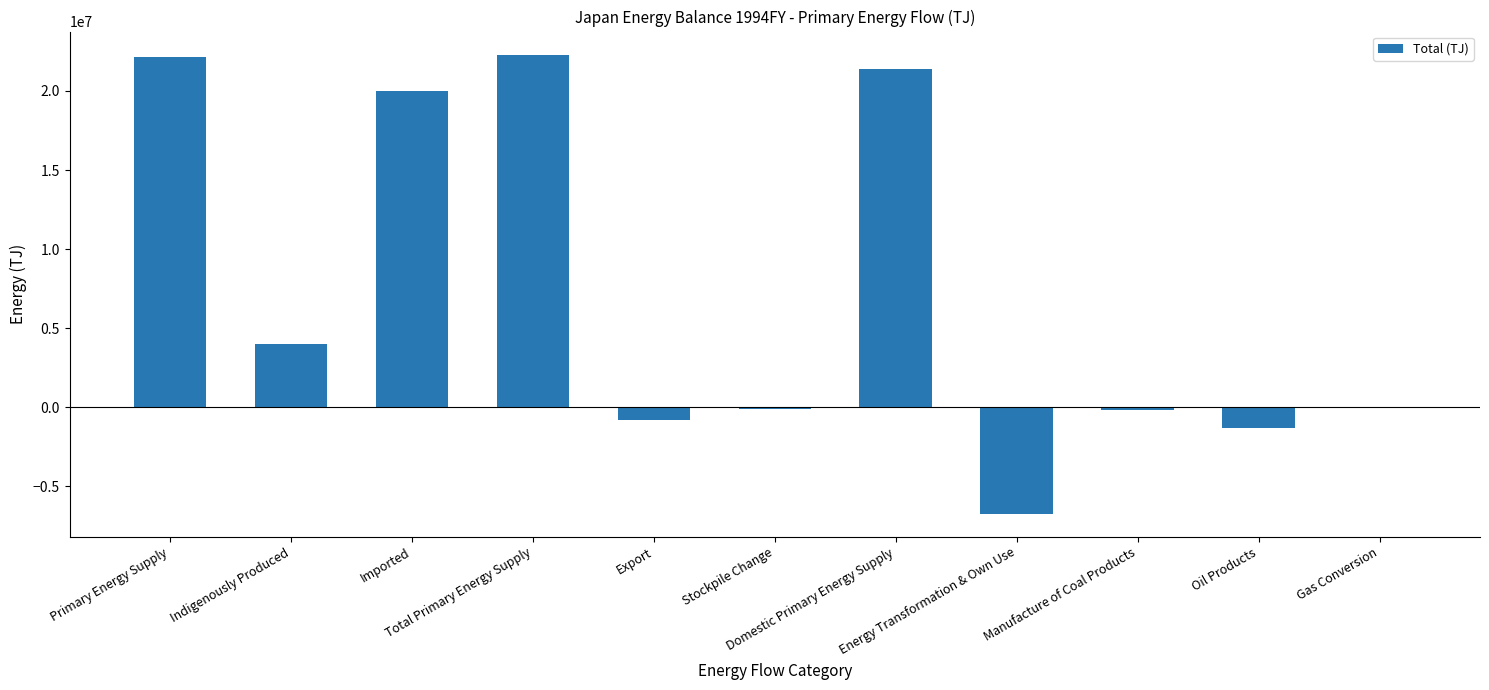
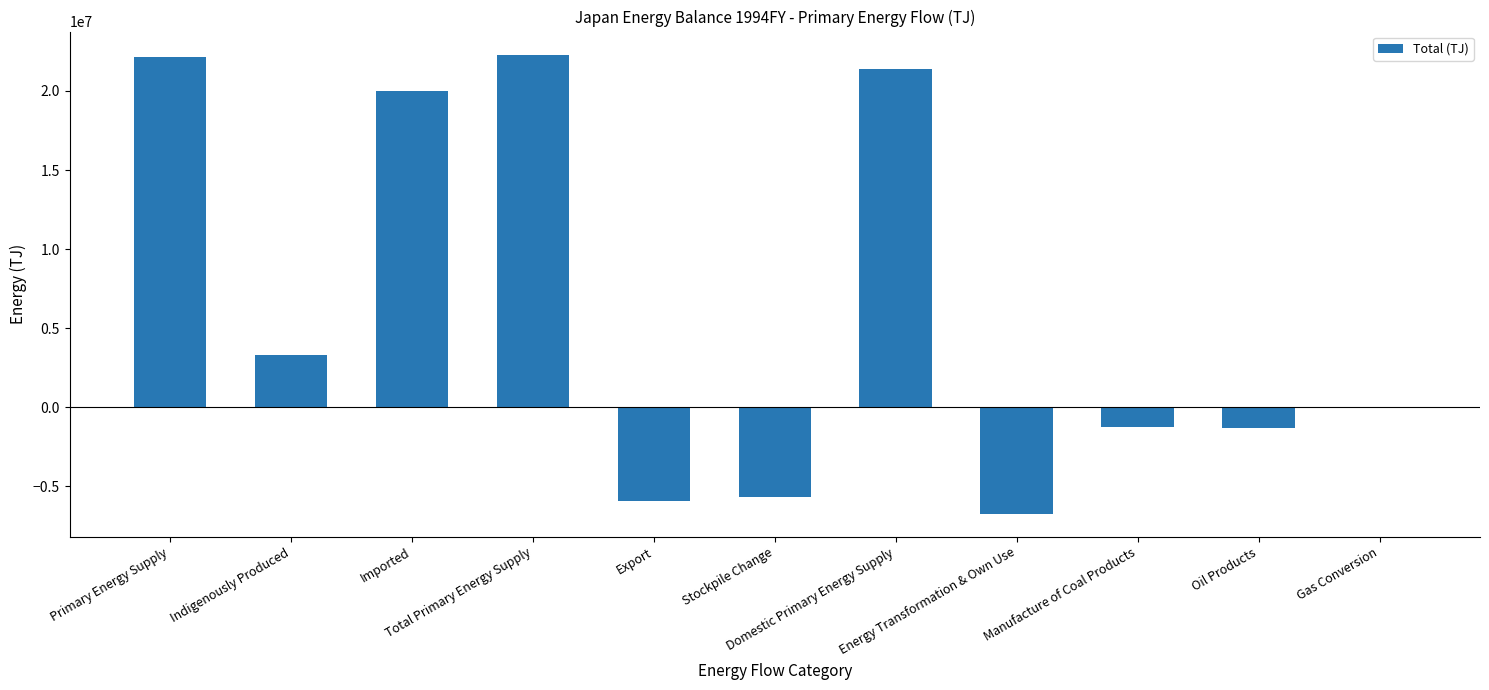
Indigenously Produced: 4000000 -> 3300000
Export: -800000 -> -5900000
Stockpile Change: -100000 -> -5700000
Manufacture of Coal Products: -100000 -> -1200000
